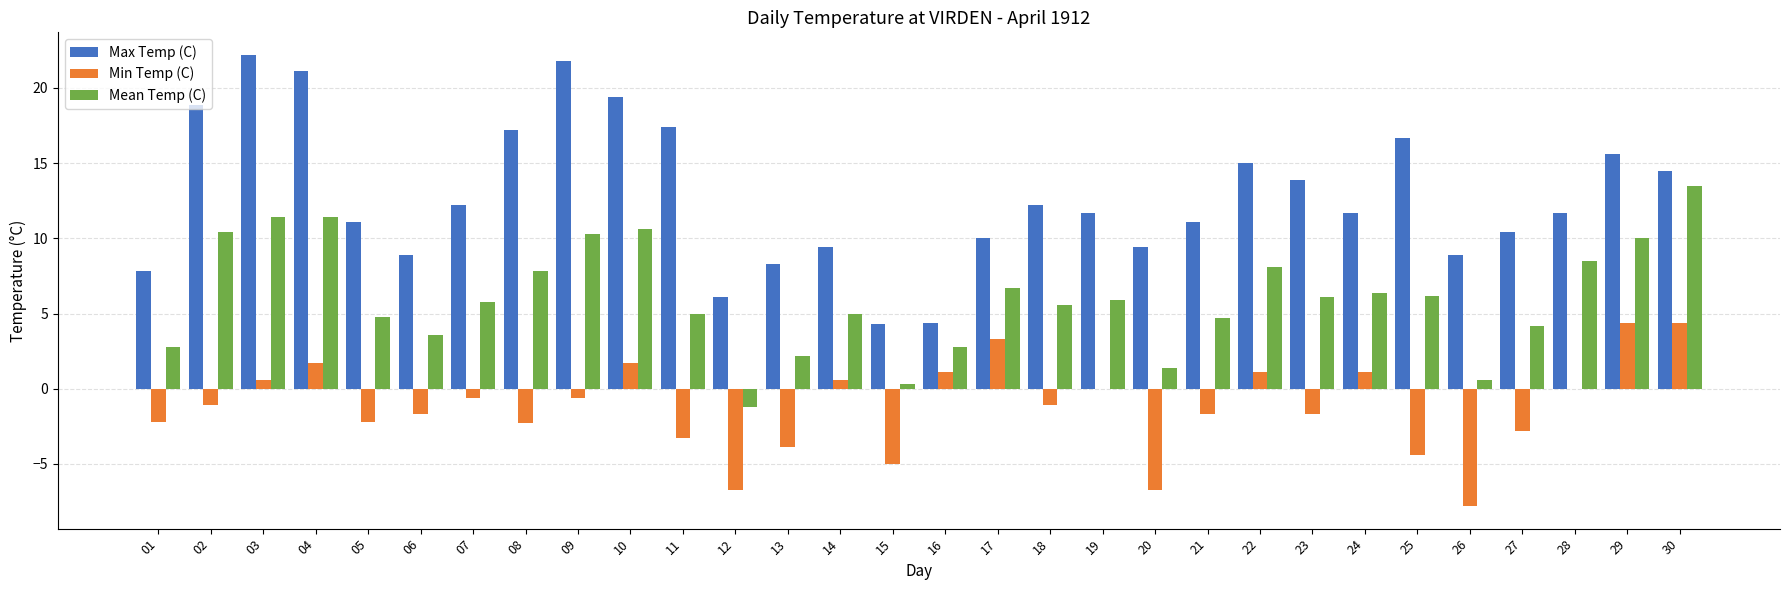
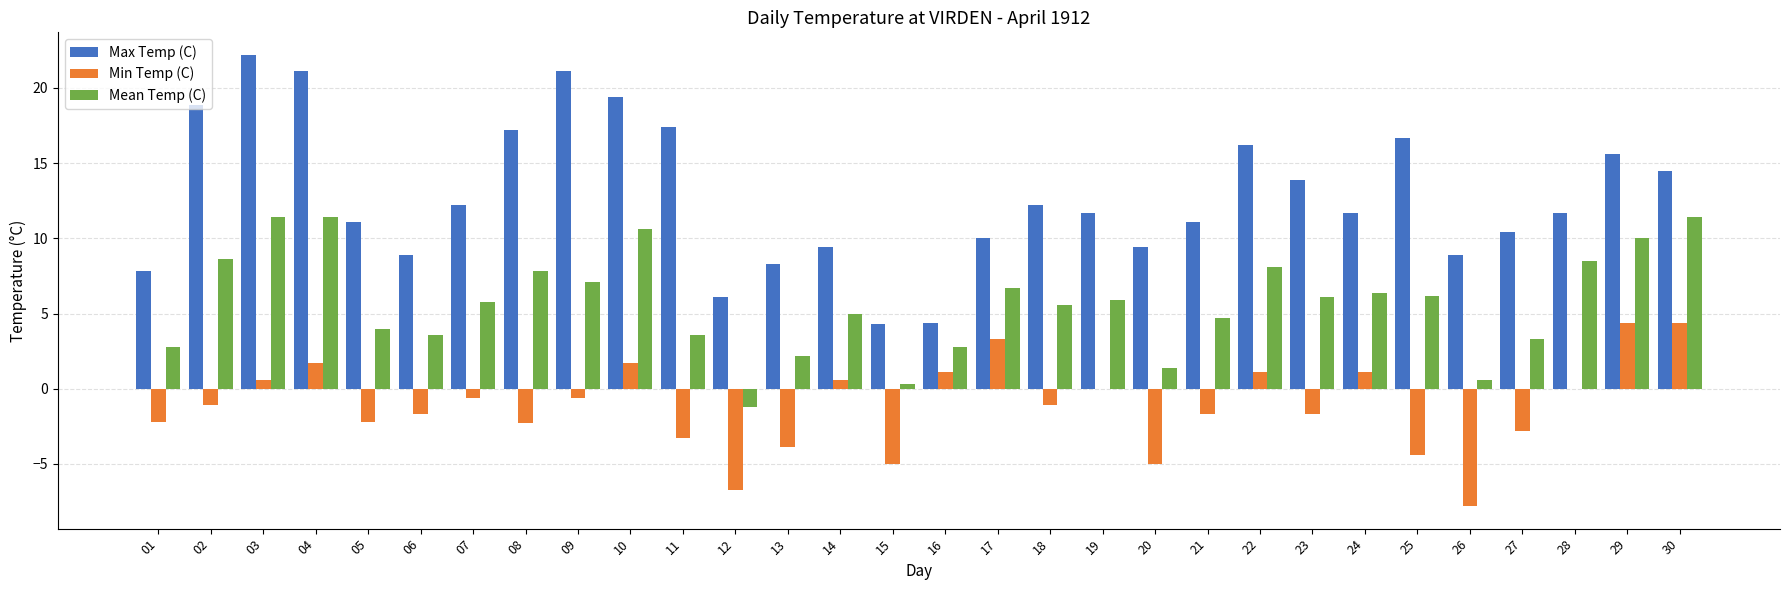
Mean Temp (C), 02: 10.4 -> 8.6
Mean Temp (C), 05: 4.8 -> 4.0
Max Temp (C), 09: 21.8 -> 21.1
Mean Temp (C), 09: 10.3 -> 7.1
Mean Temp (C), 11: 5.0 -> 3.6
Min Temp (C), 20: -6.7 -> -5.0
Max Temp (C), 22: 15.0 -> 16.2
Mean Temp (C), 27: 4.2 -> 3.3
Mean Temp (C), 30: 13.5 -> 11.4
